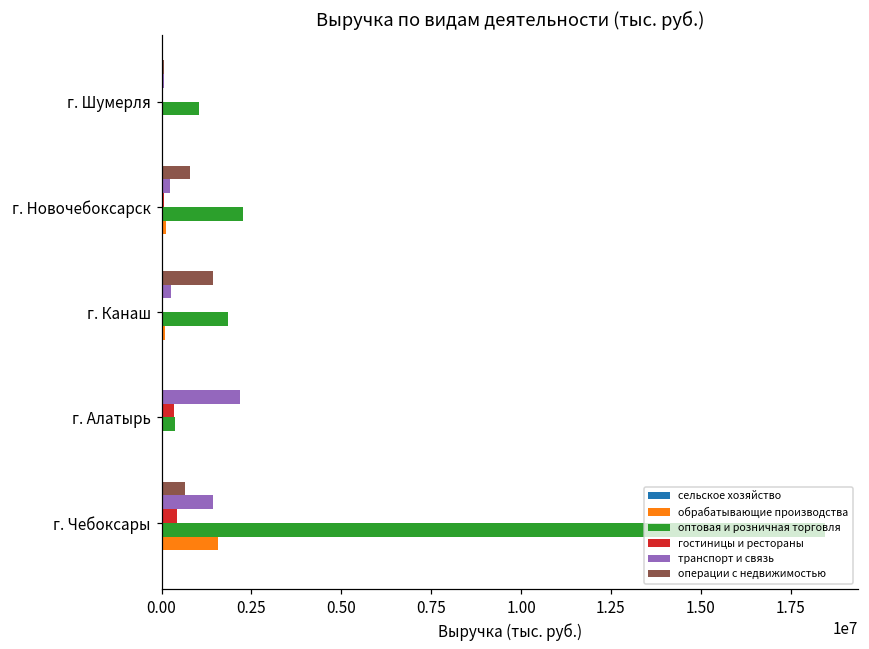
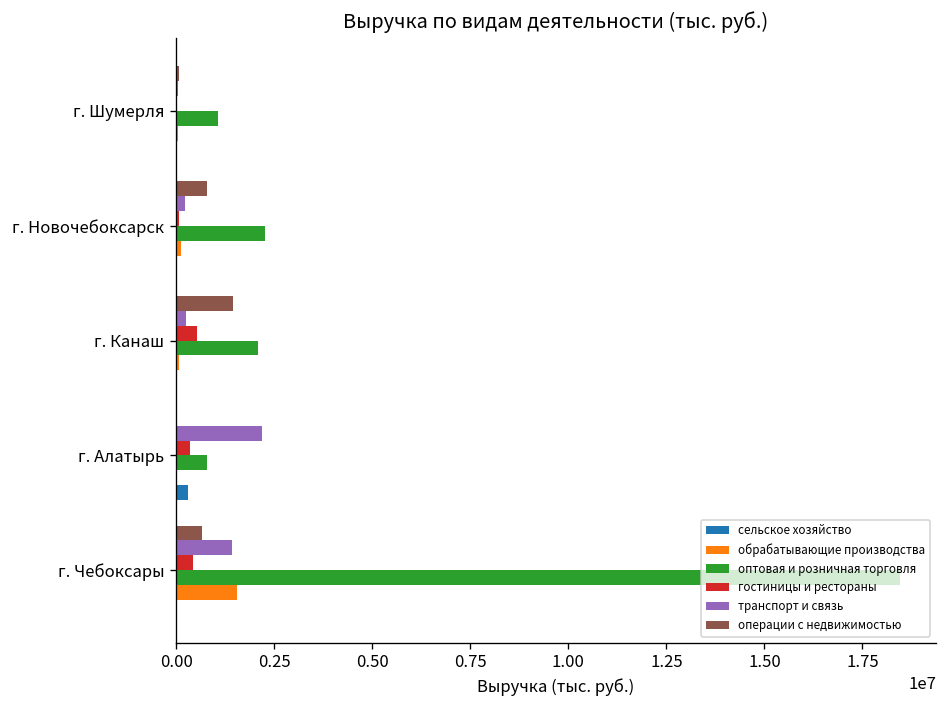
гостиницы и рестораны, г. Канаш: 0 -> 500000
оптовая и розничная торговля, г. Канаш: 1800000 -> 2100000
оптовая и розничная торговля, г. Алатырь: 400000 -> 800000
сельское хозяйство, г. Алатырь: 0 -> 300000
